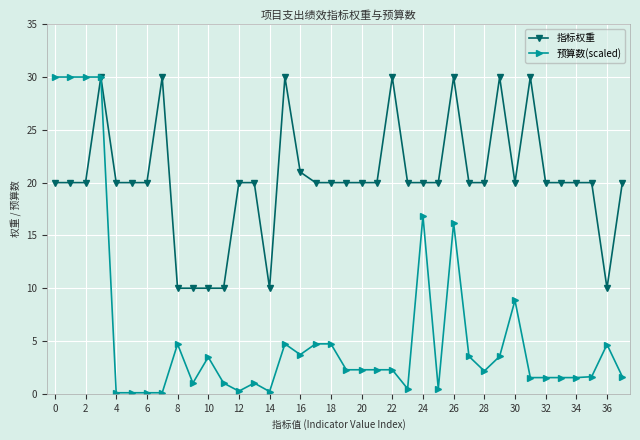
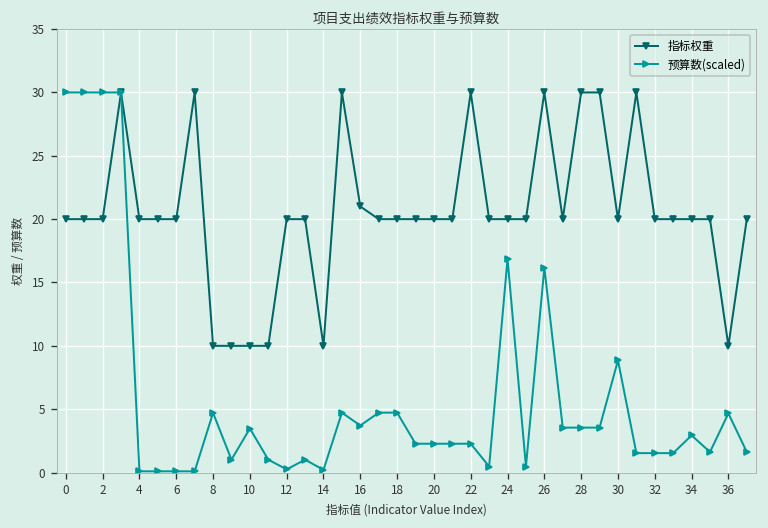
指标权重, 28: 20 -> 30
预算数(scaled), 28: 2.2 -> 3.5
预算数(scaled), 34: 1.5 -> 2.9
